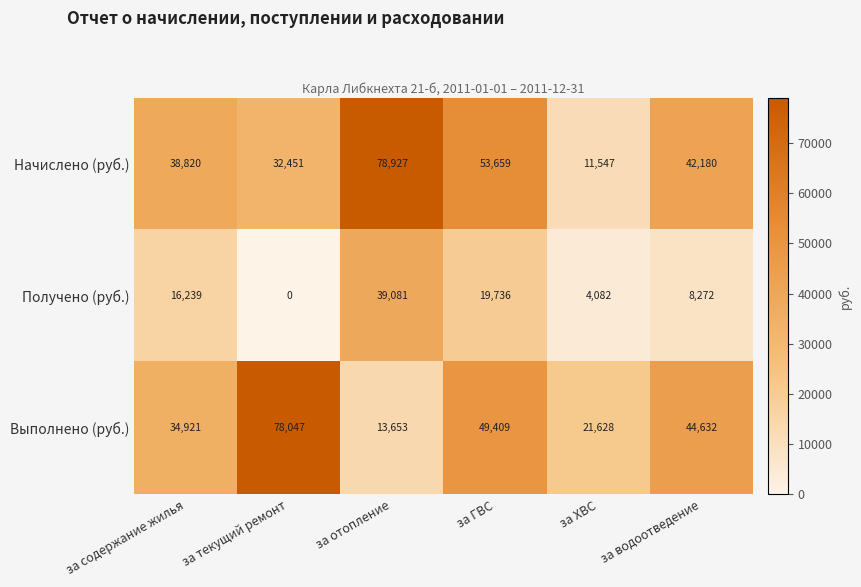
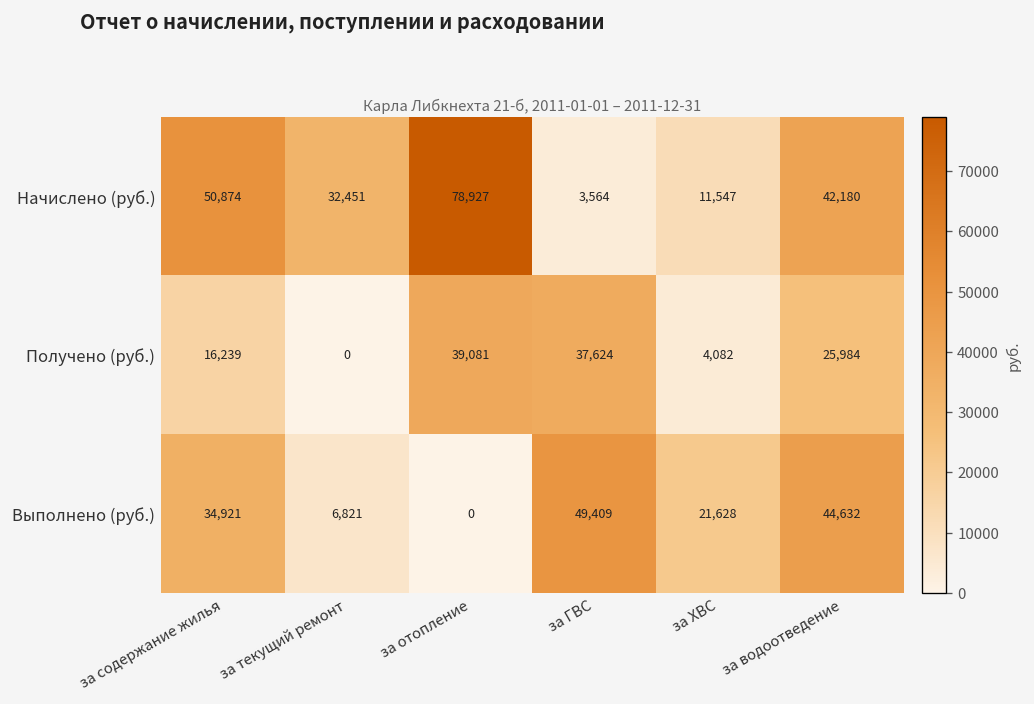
Начислено (руб.), за содержание жилья: 38,820 -> 50,874
Начислено (руб.), за ГВС: 53,659 -> 3,564
Получено (руб.), за ГВС: 19,736 -> 37,624
Получено (руб.), за водоотведение: 8,272 -> 25,984
Выполнено (руб.), за текущий ремонт: 78,047 -> 6,821
Выполнено (руб.), за отопление: 13,653 -> 0
